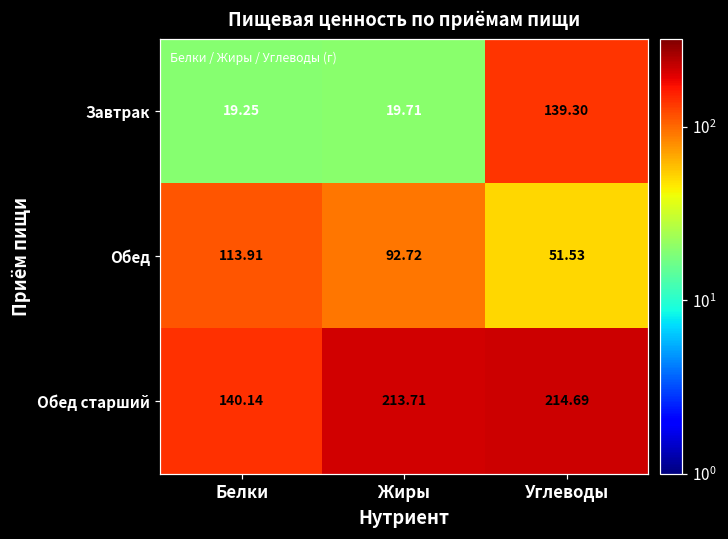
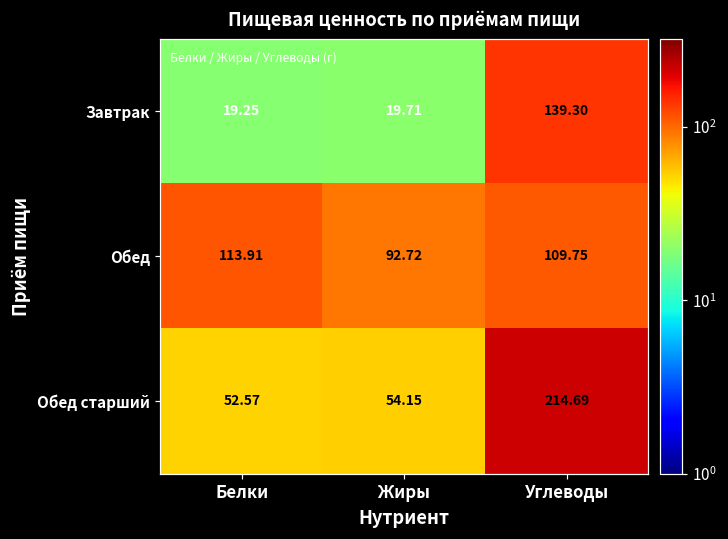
Обед, Углеводы: 51.53 -> 109.75
Обед старший, Белки: 140.14 -> 52.57
Обед старший, Жиры: 213.71 -> 54.15
